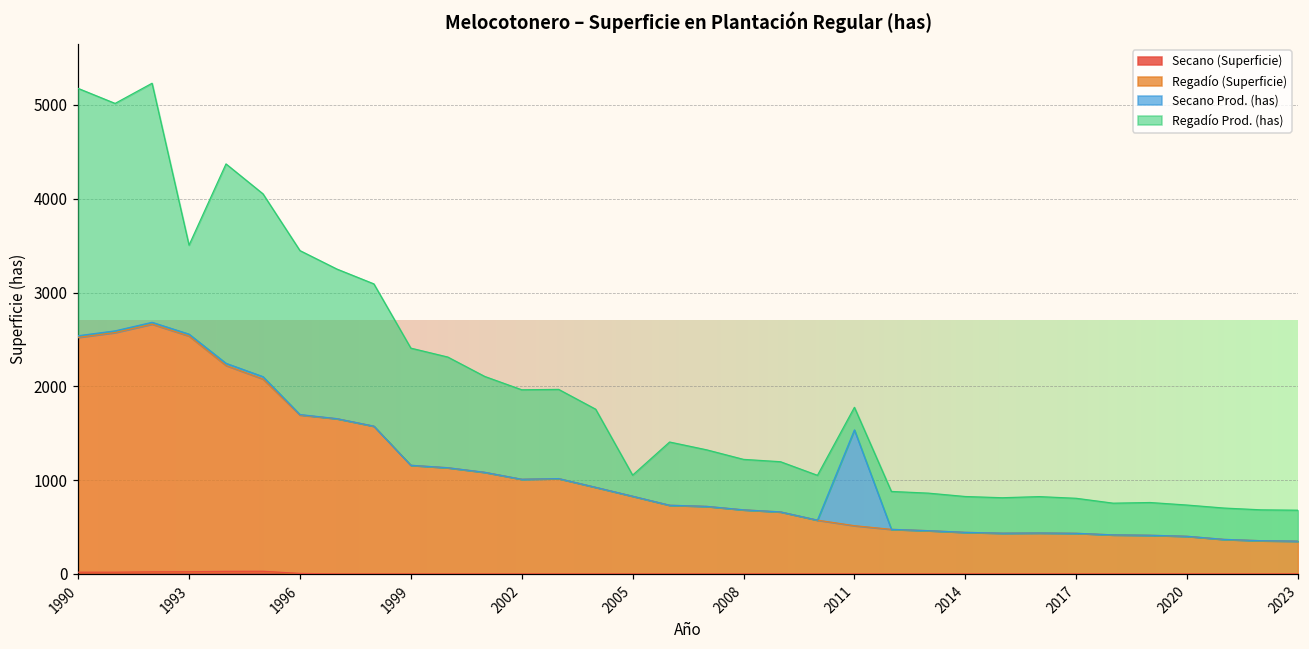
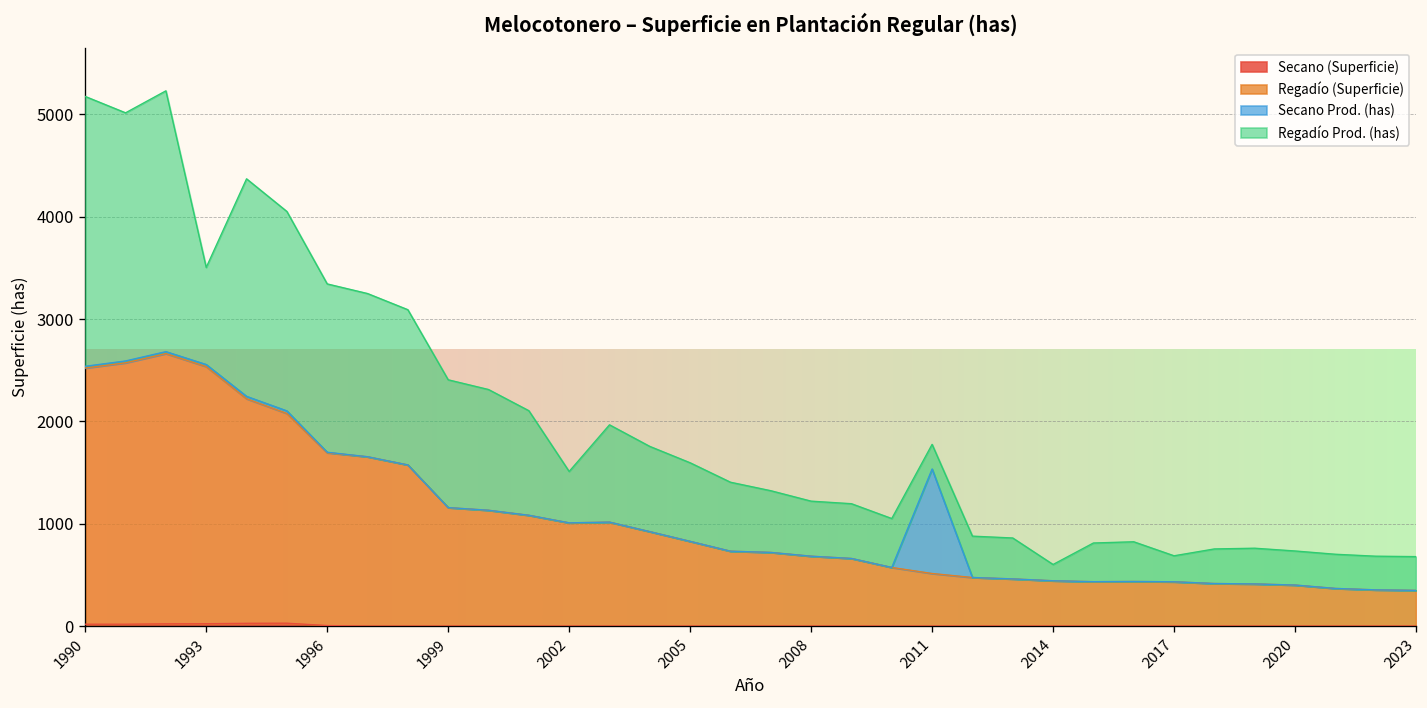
Regadío Prod. (has), 1996: 1700 -> 1600
Regadío Prod. (has), 2002: 1000 -> 500
Regadío Prod. (has), 2005: 200 -> 800
Regadío Prod. (has), 2014: 400 -> 200
Regadío Prod. (has), 2017: 400 -> 300
